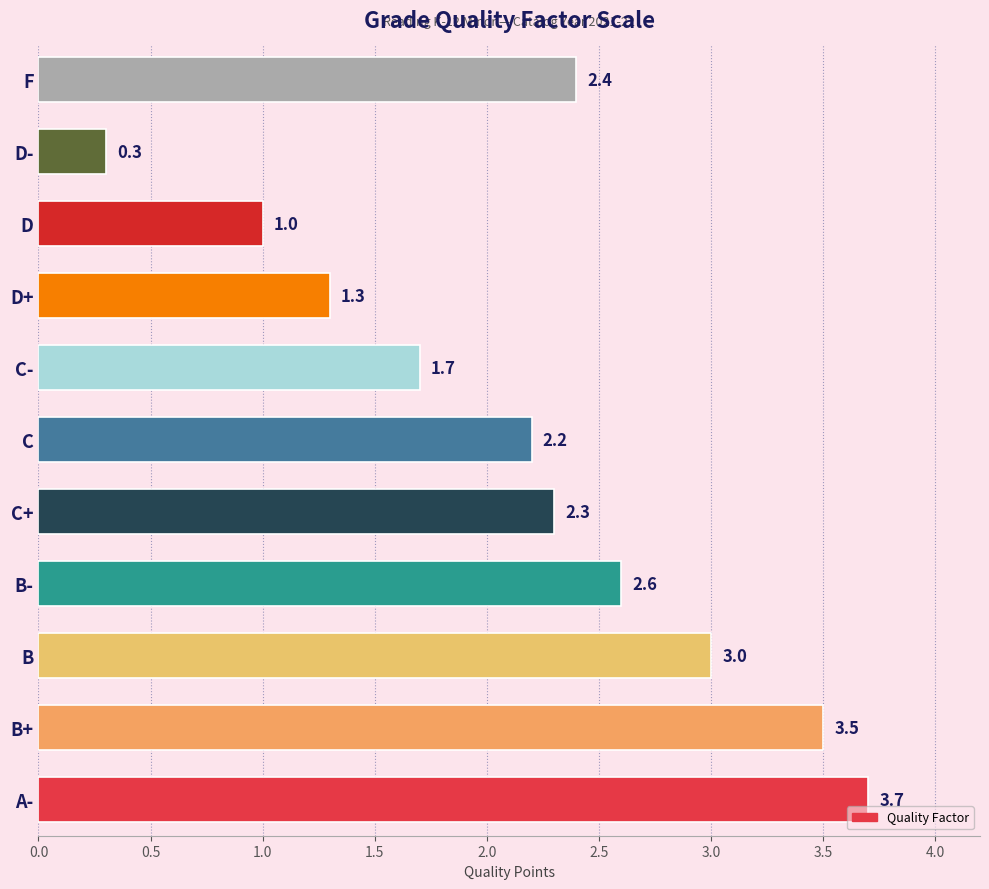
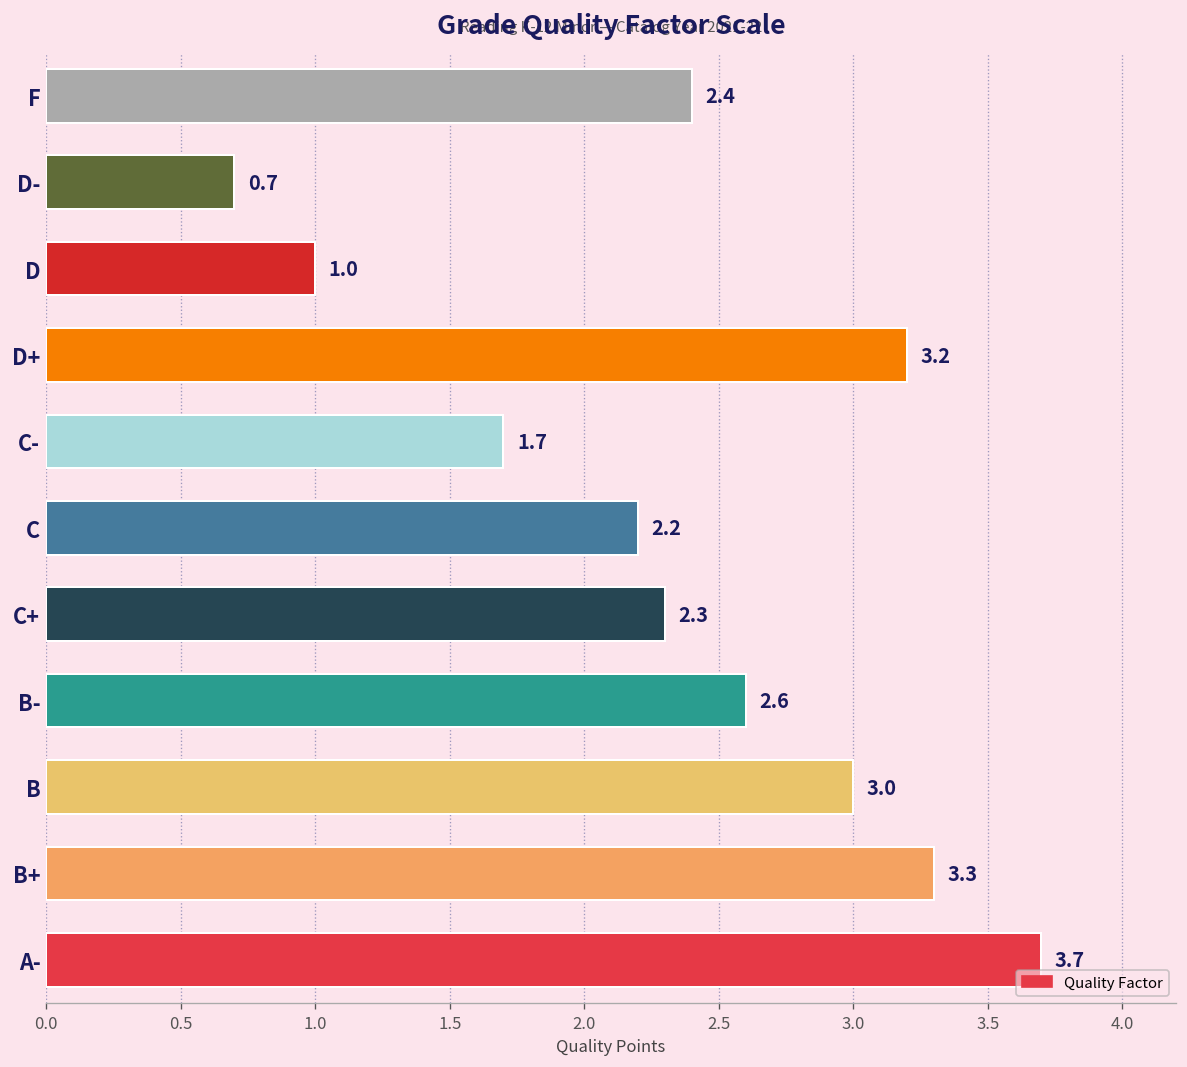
D-: 0.3 -> 0.7
D+: 1.3 -> 3.2
B+: 3.5 -> 3.3
